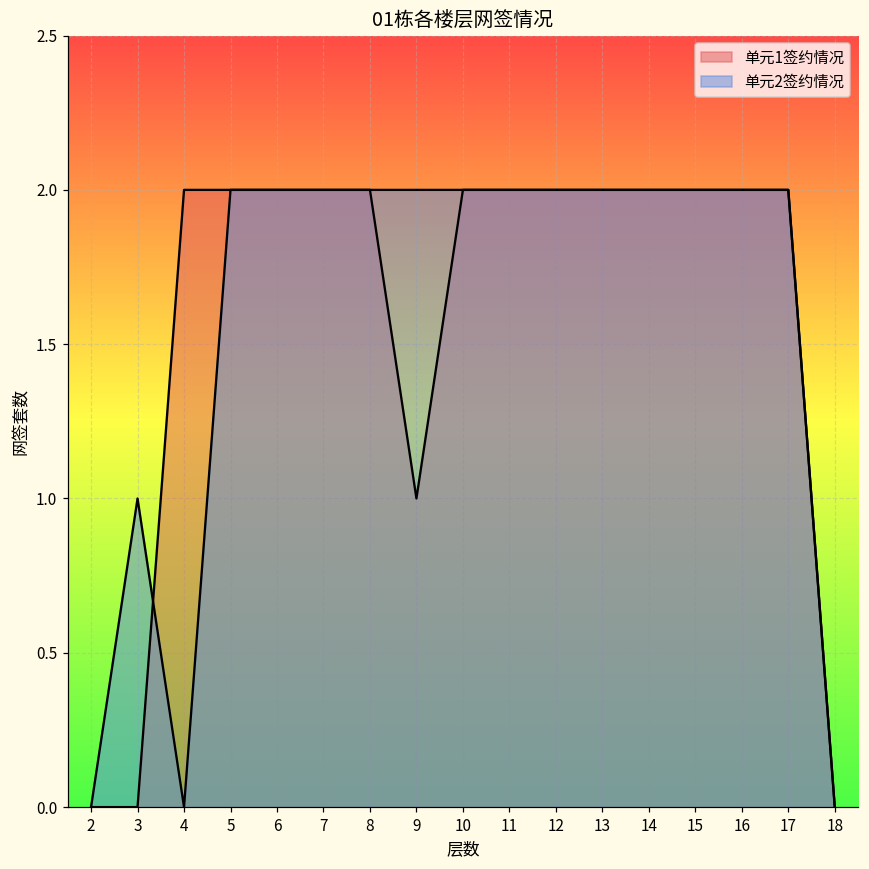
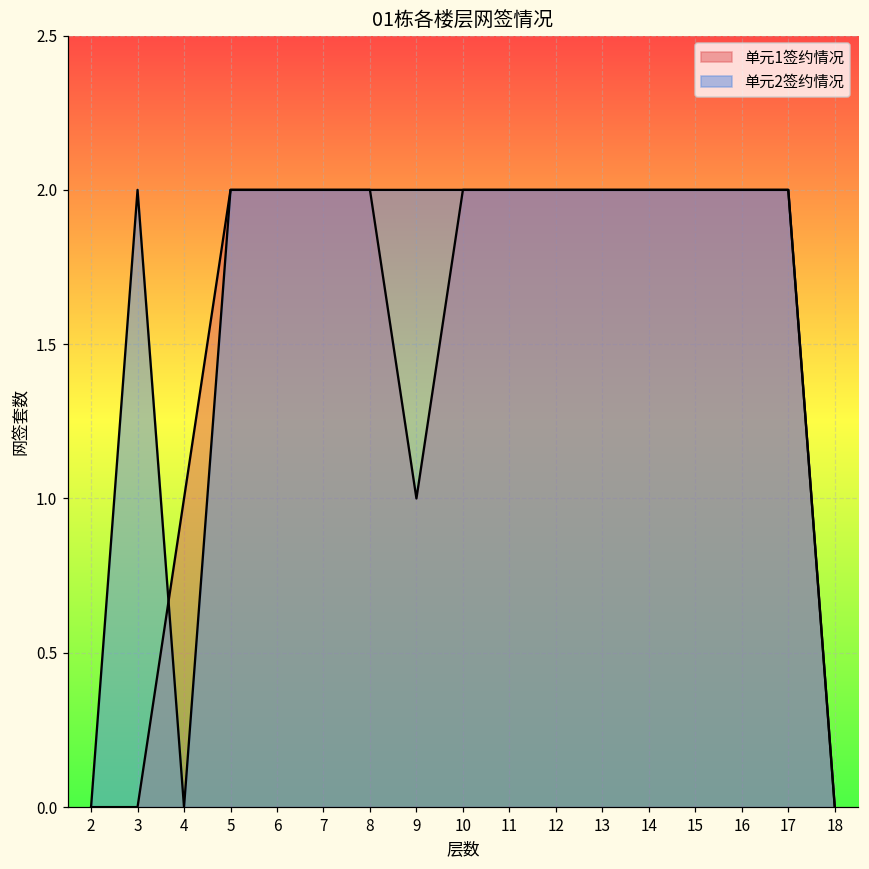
单元2签约情况, 3: 1 -> 2
单元1签约情况, 4: 2 -> 1
